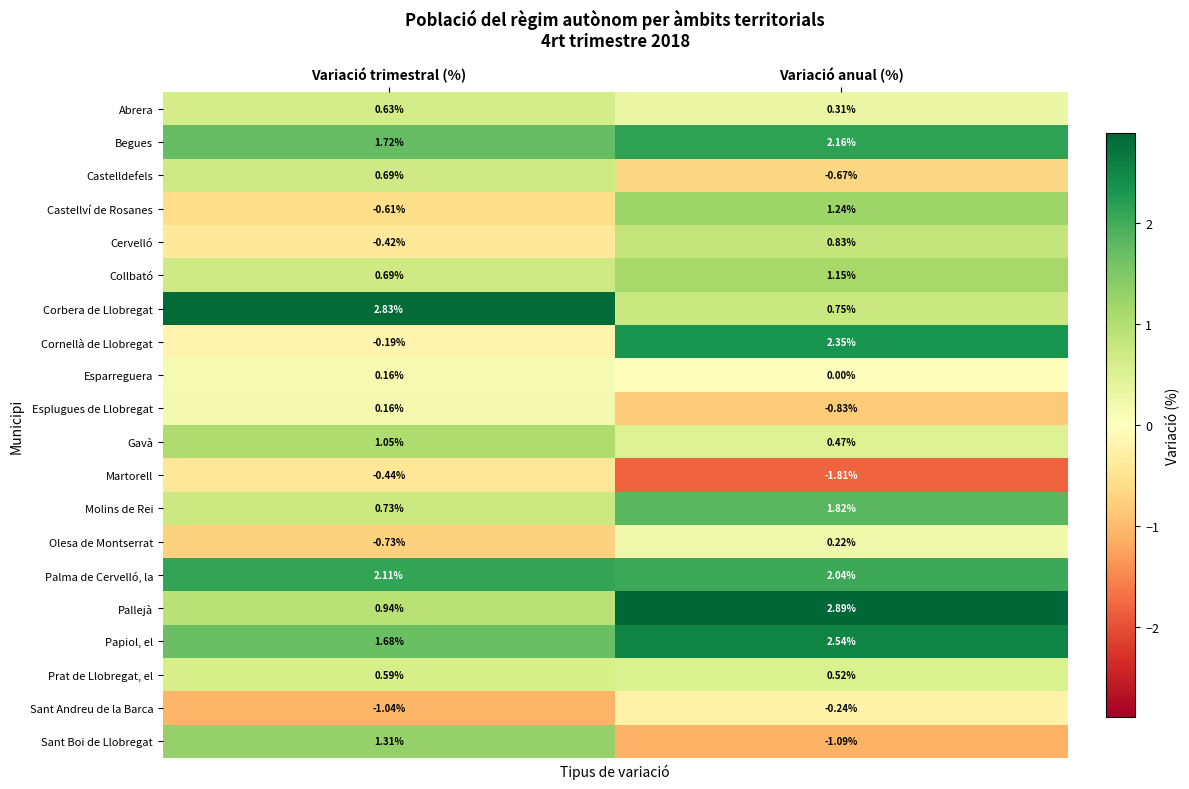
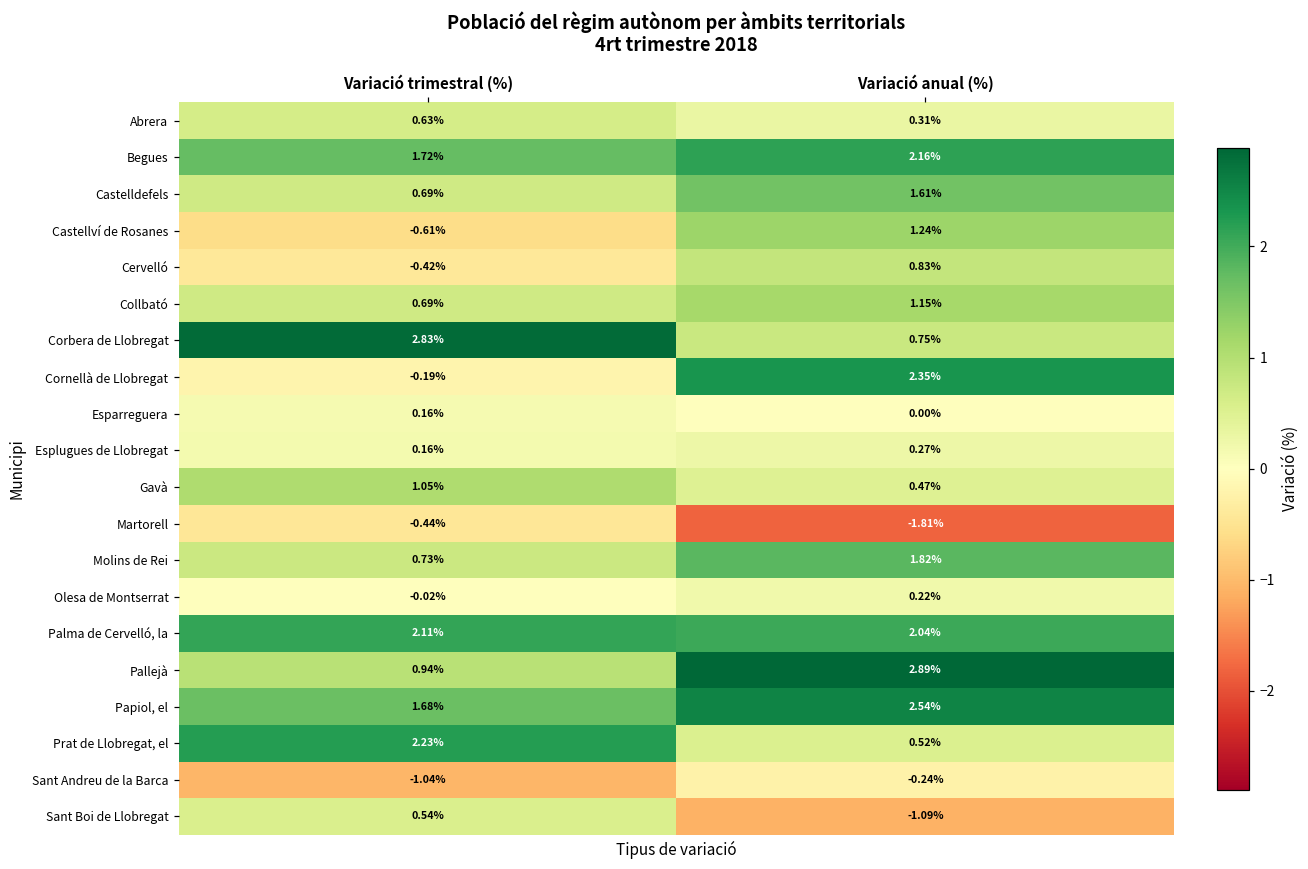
Castelldefels, Variació anual (%): -0.67% -> 1.61%
Esplugues de Llobregat, Variació anual (%): -0.83% -> 0.27%
Olesa de Montserrat, Variació trimestral (%): -0.73% -> -0.02%
Prat de Llobregat, el, Variació trimestral (%): 0.59% -> 2.23%
Sant Boi de Llobregat, Variació trimestral (%): 1.31% -> 0.54%
